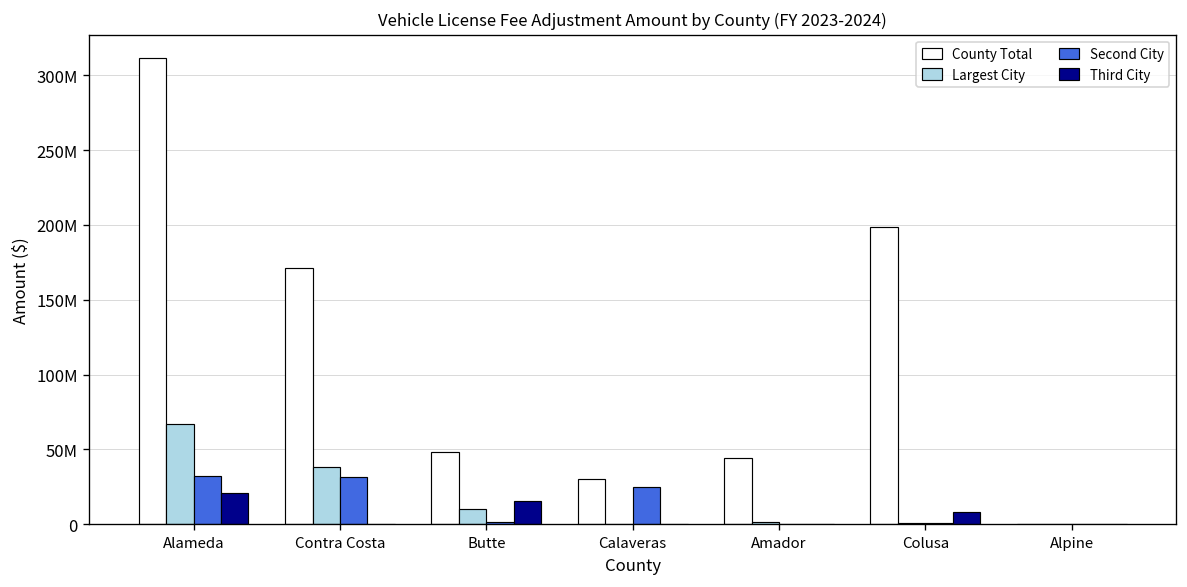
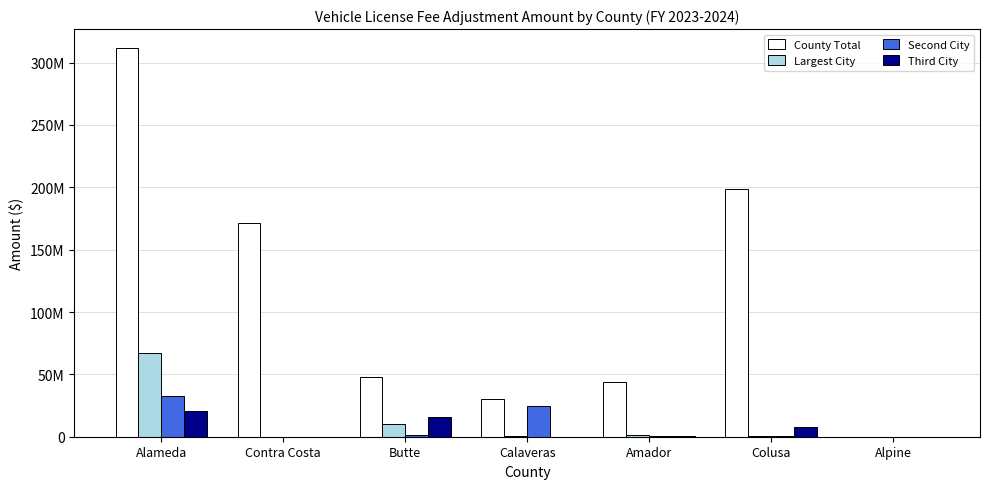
Largest City, Contra Costa: 38000000 -> 0
Second City, Contra Costa: 32000000 -> 0
